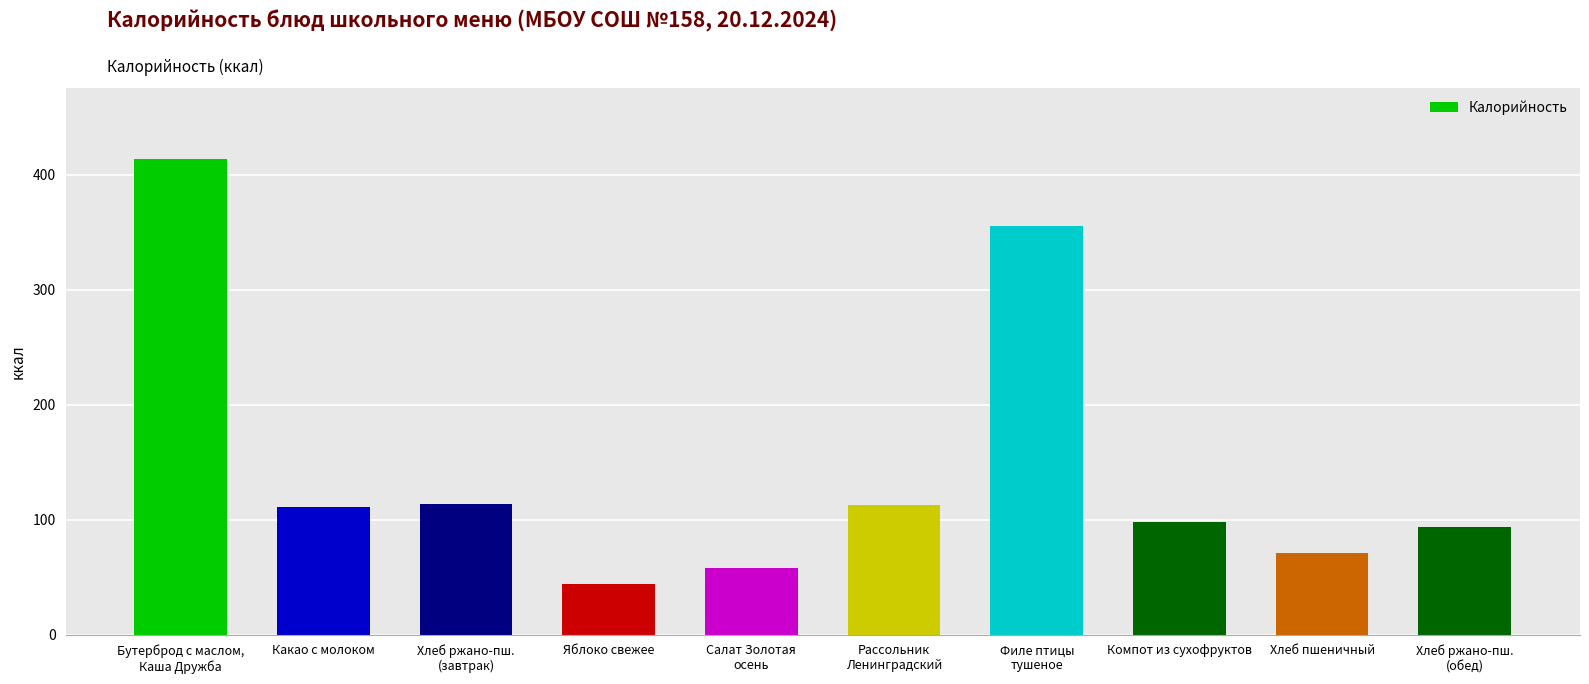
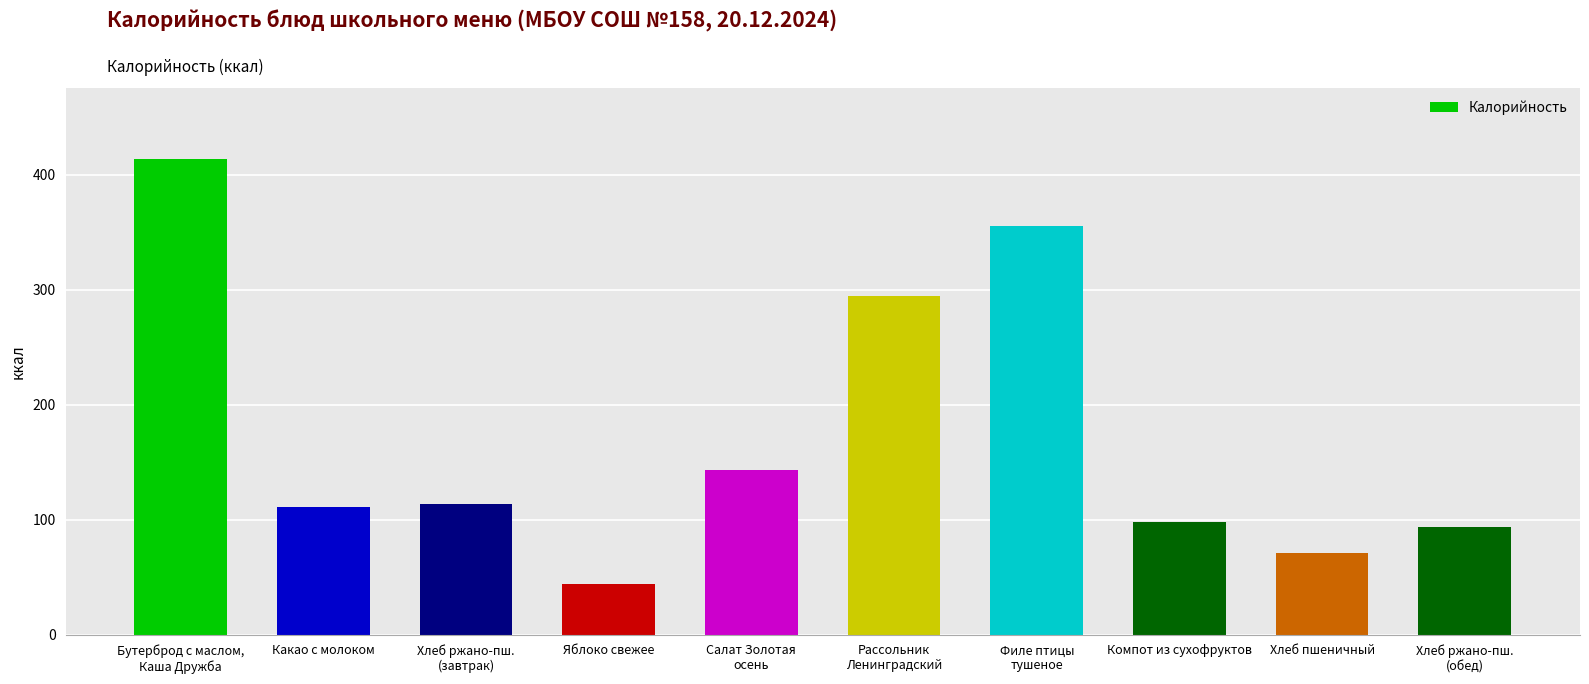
Салат Золотая осень: 58 -> 143
Рассольник Ленинградский: 113 -> 294
